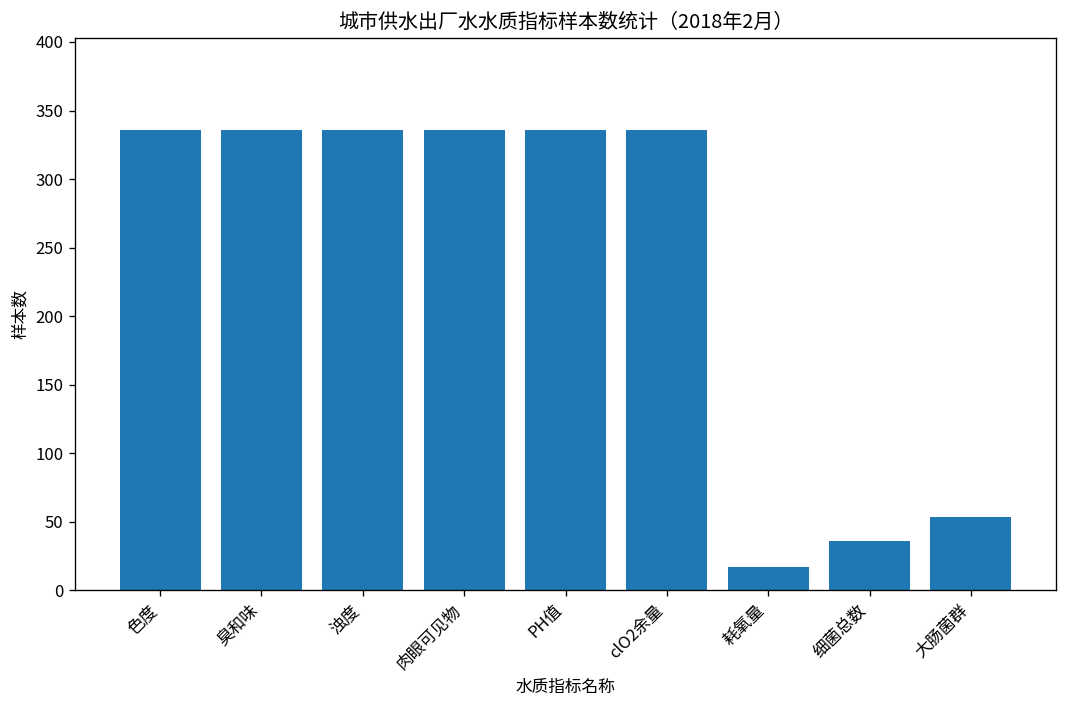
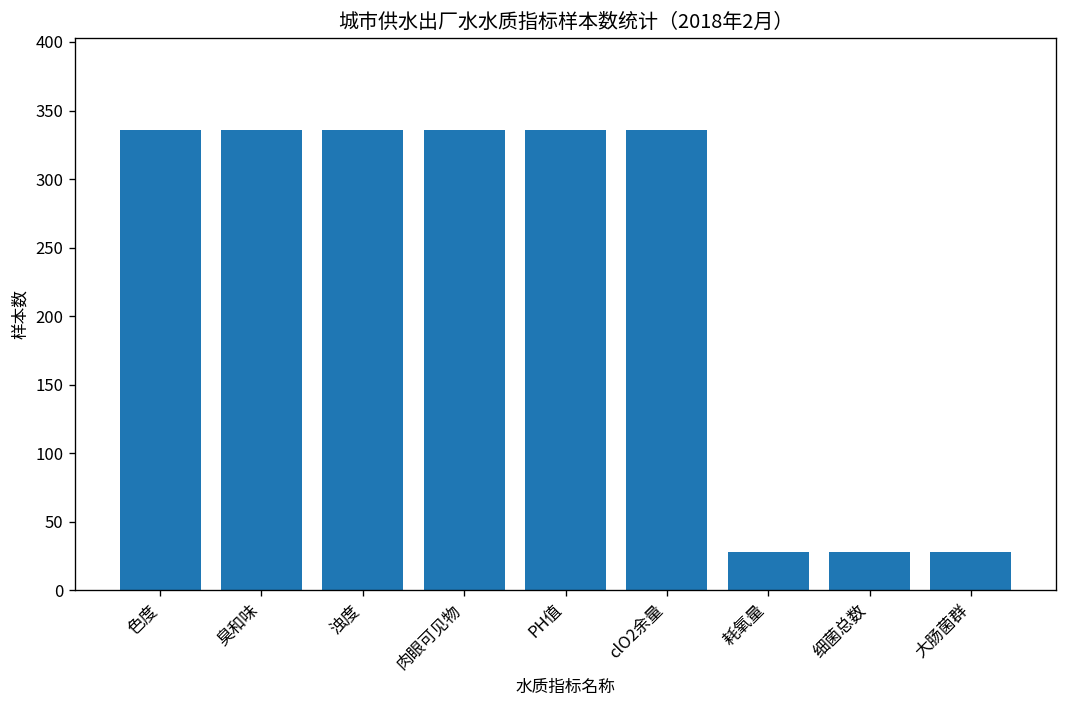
耗氧量: 17 -> 28
细菌总数: 36 -> 28
大肠菌群: 53 -> 28
